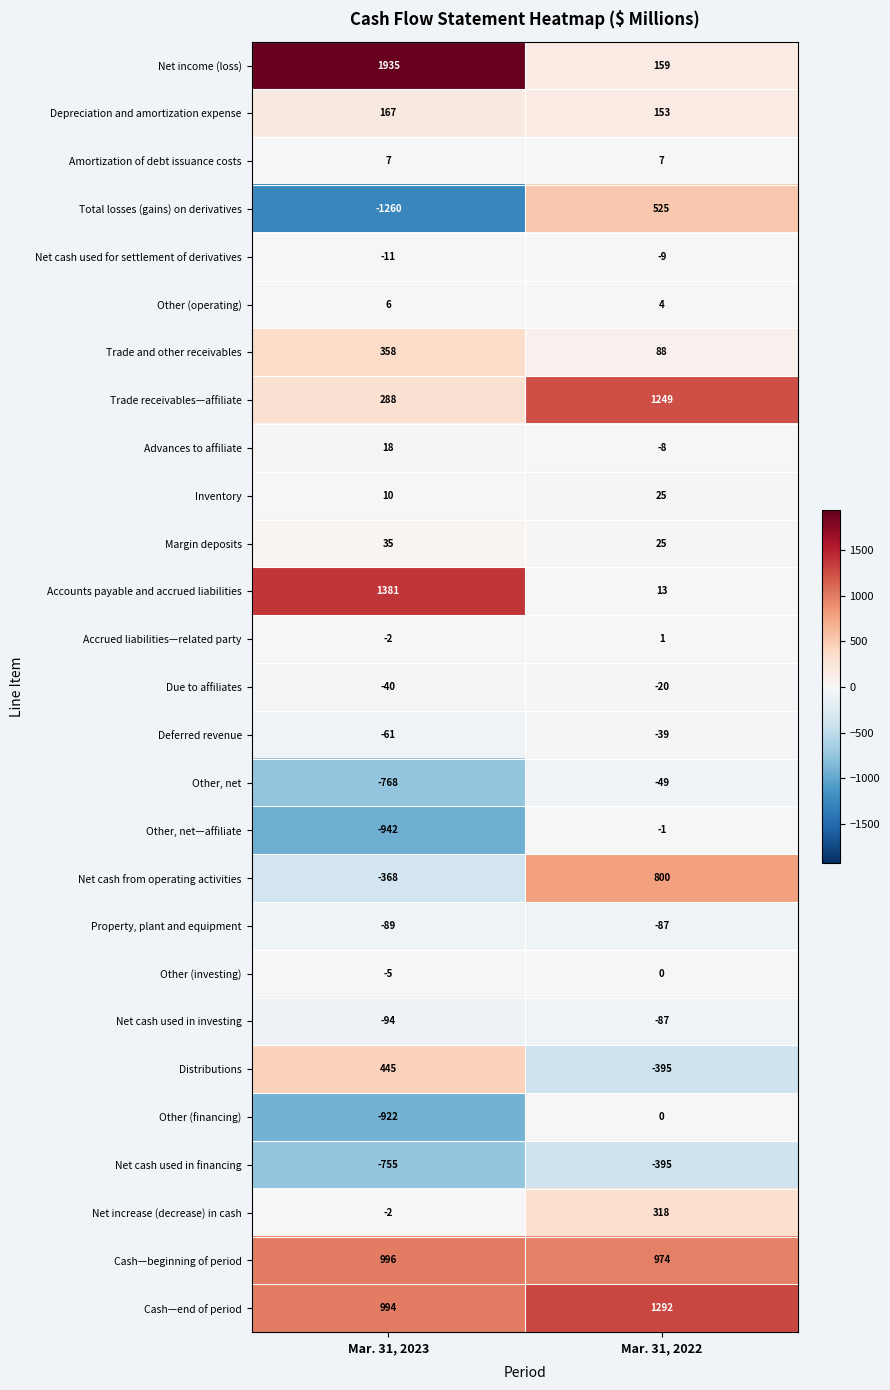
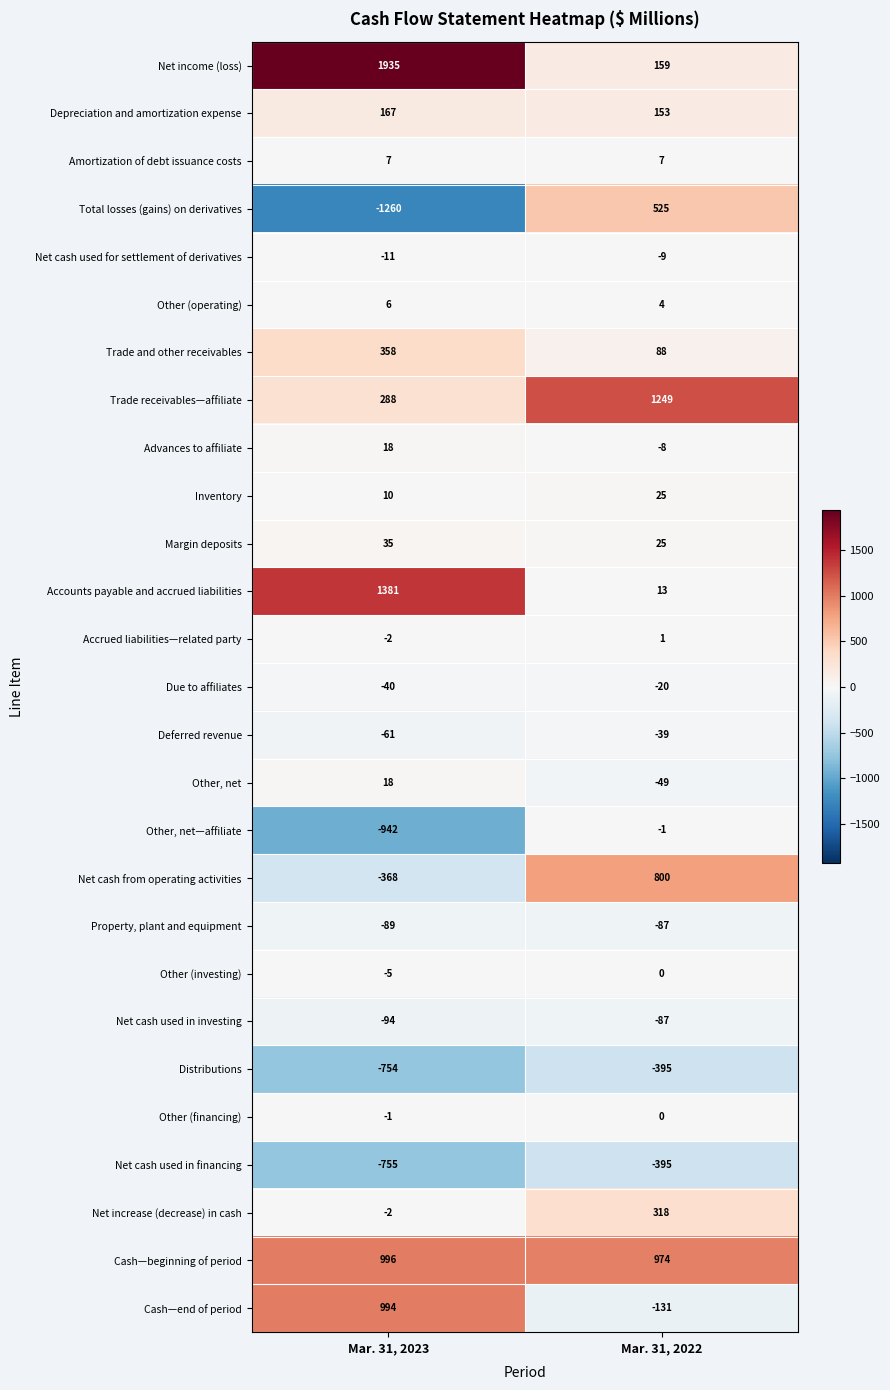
Other, net, Mar. 31, 2023: -768 -> 18
Distributions, Mar. 31, 2023: 445 -> -754
Other (financing), Mar. 31, 2023: -922 -> -1
Cash—end of period, Mar. 31, 2022: 1292 -> -131
